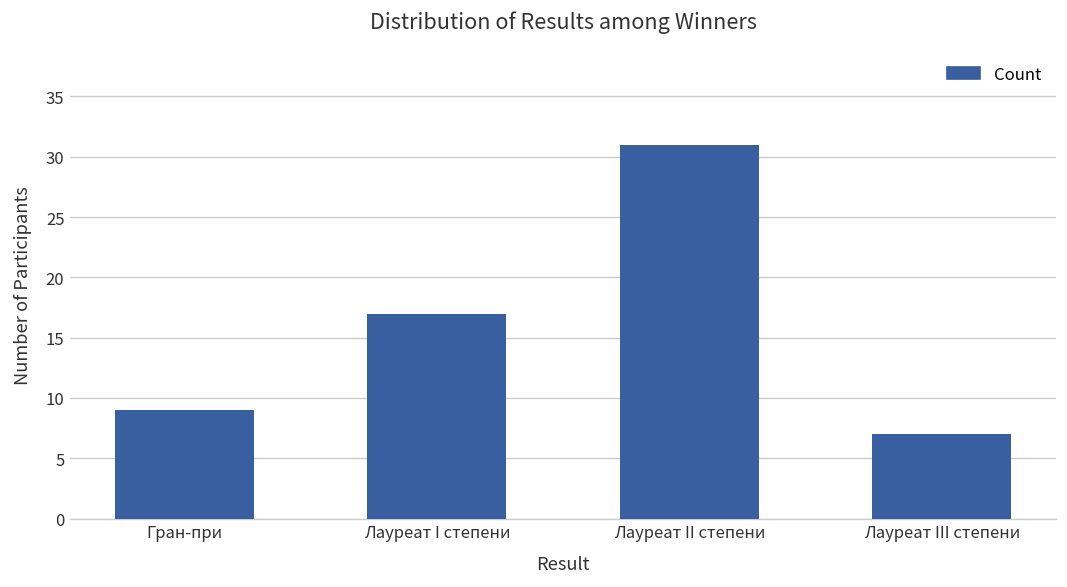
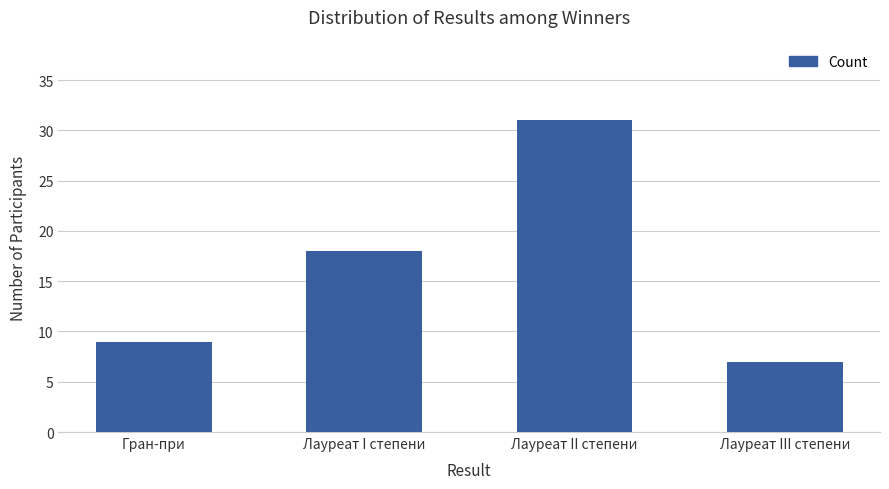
Лауреат I степени: 17 -> 18
